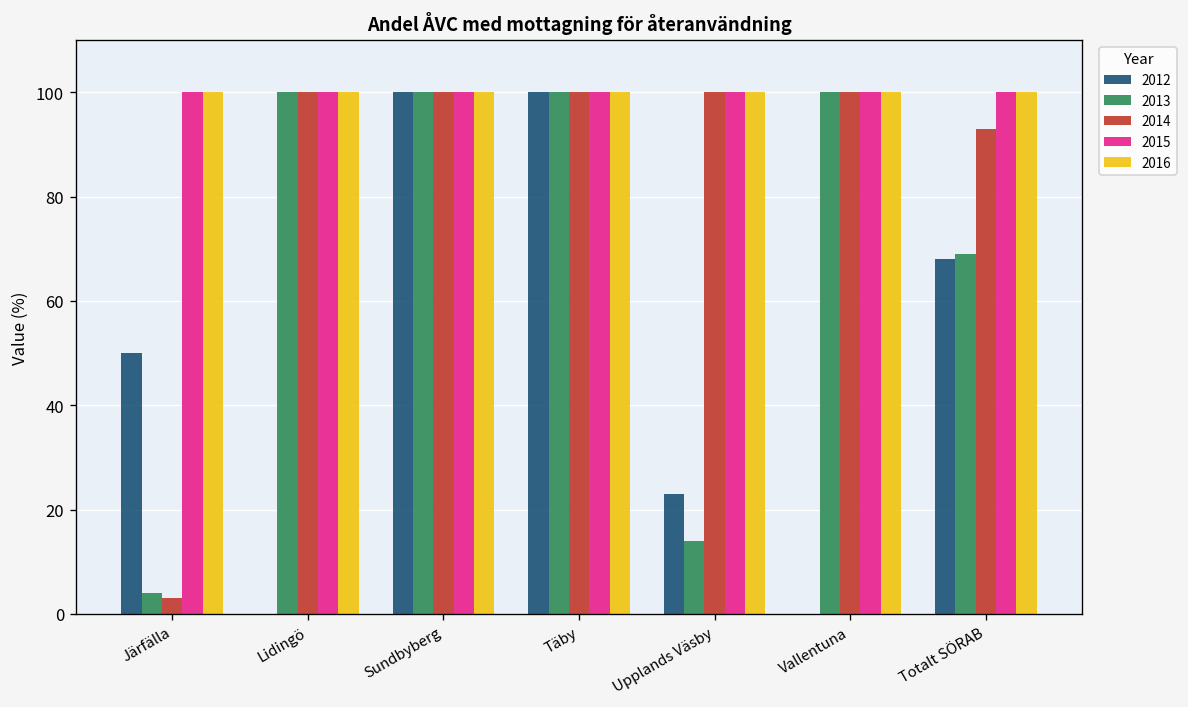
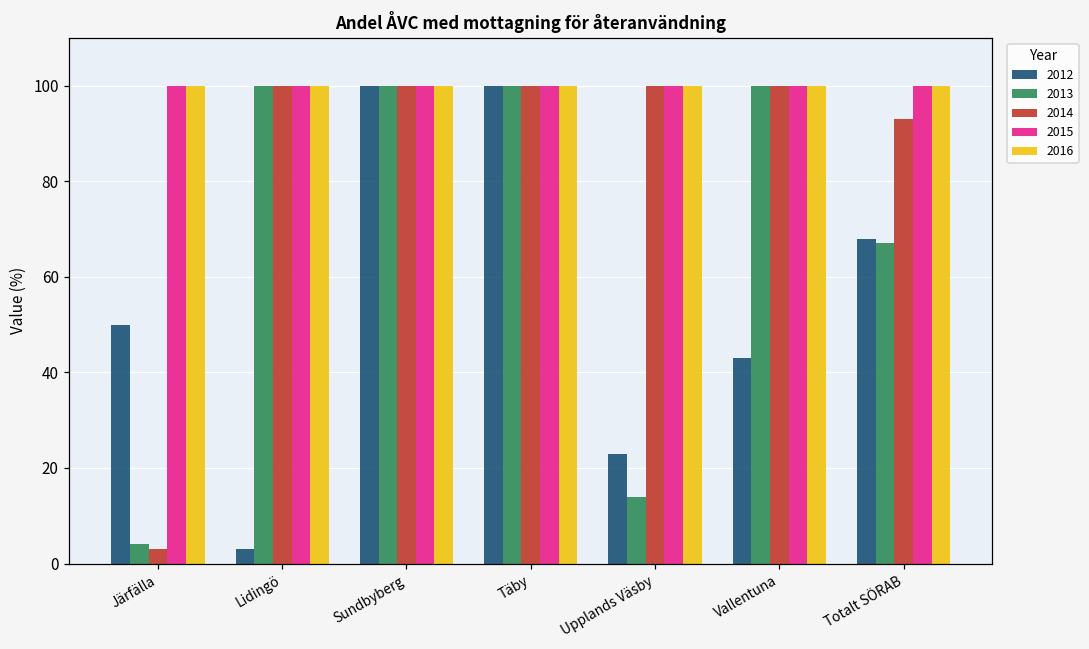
2012, Lidingö: 0 -> 3
2012, Vallentuna: 0 -> 43
2013, Totalt SÖRAB: 69 -> 67
